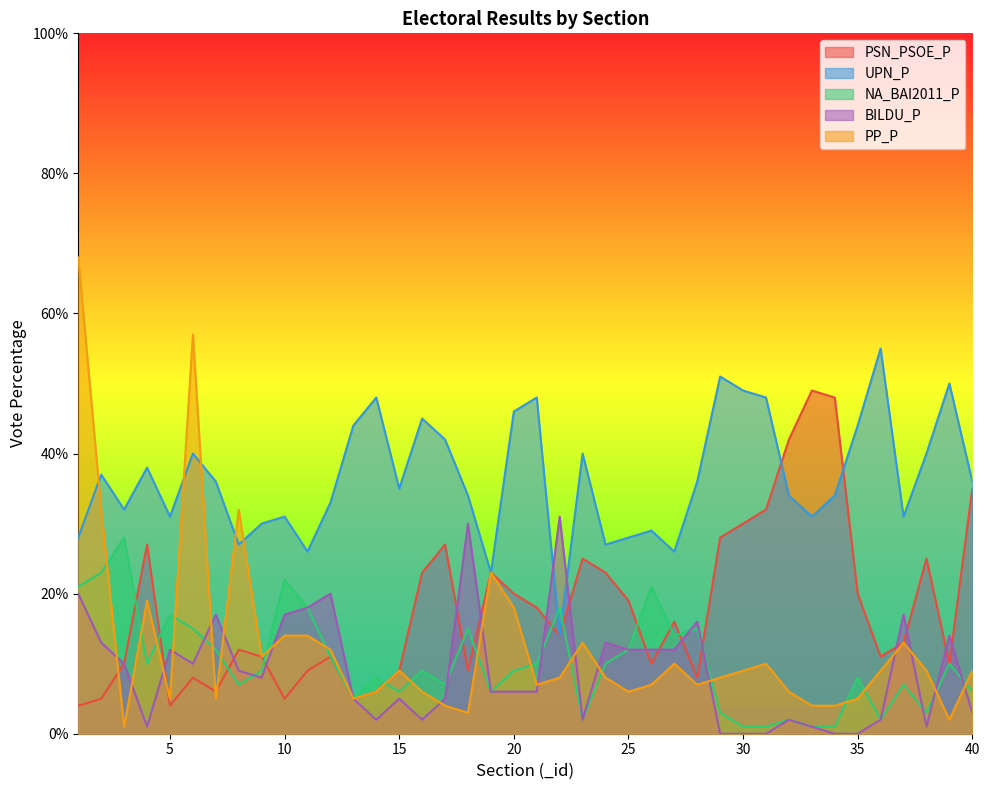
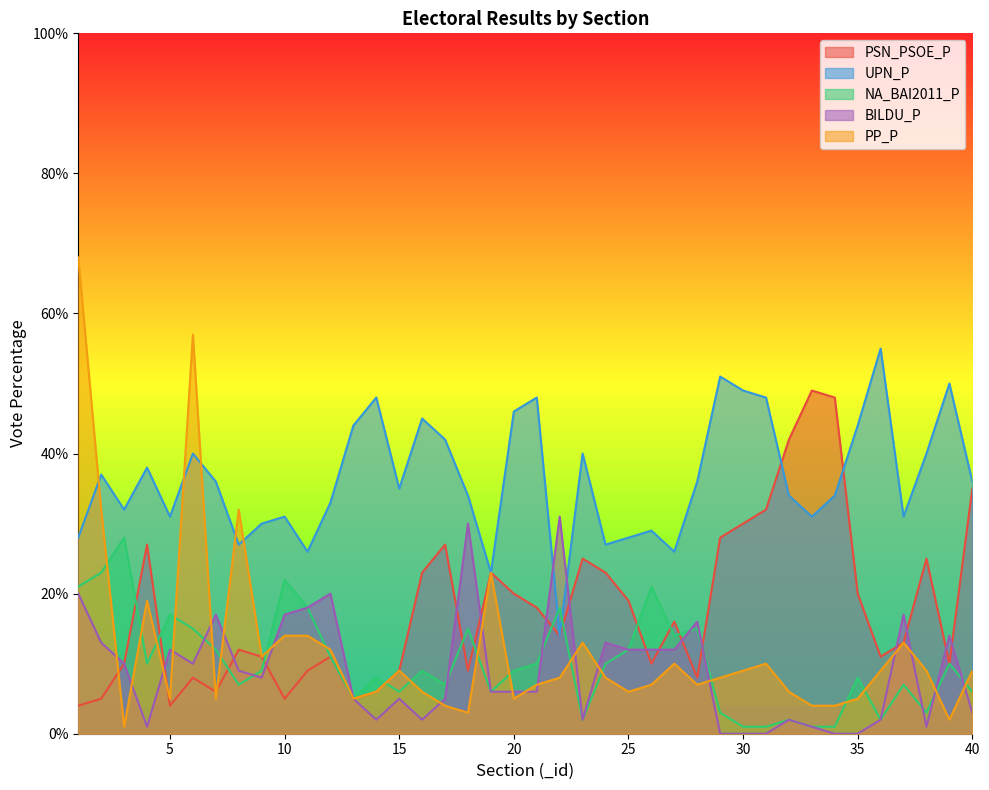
PP_P, 20: 18% -> 5%
